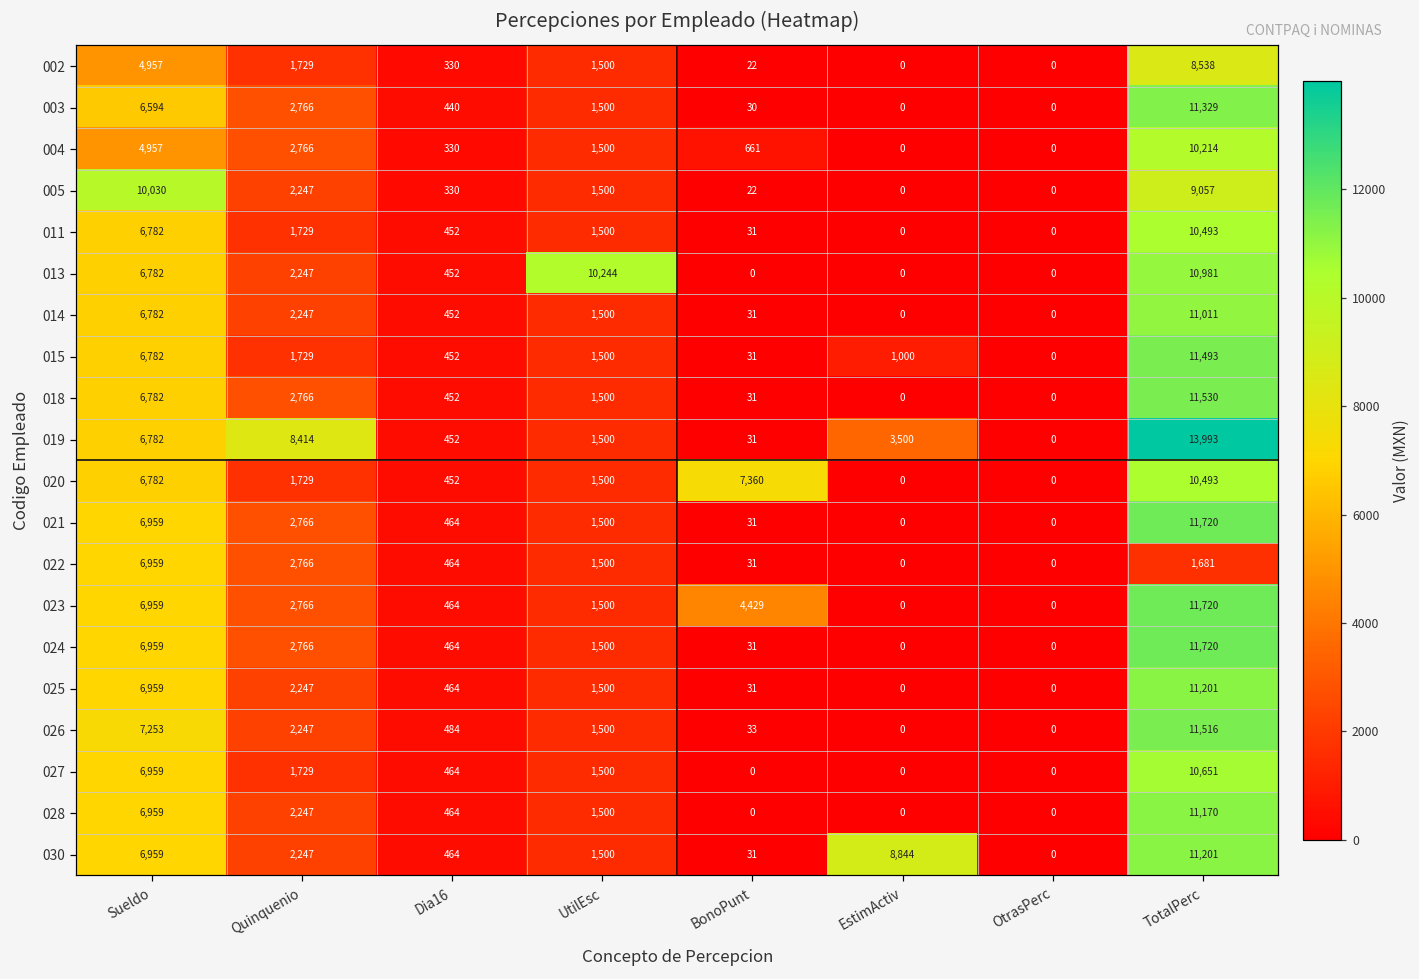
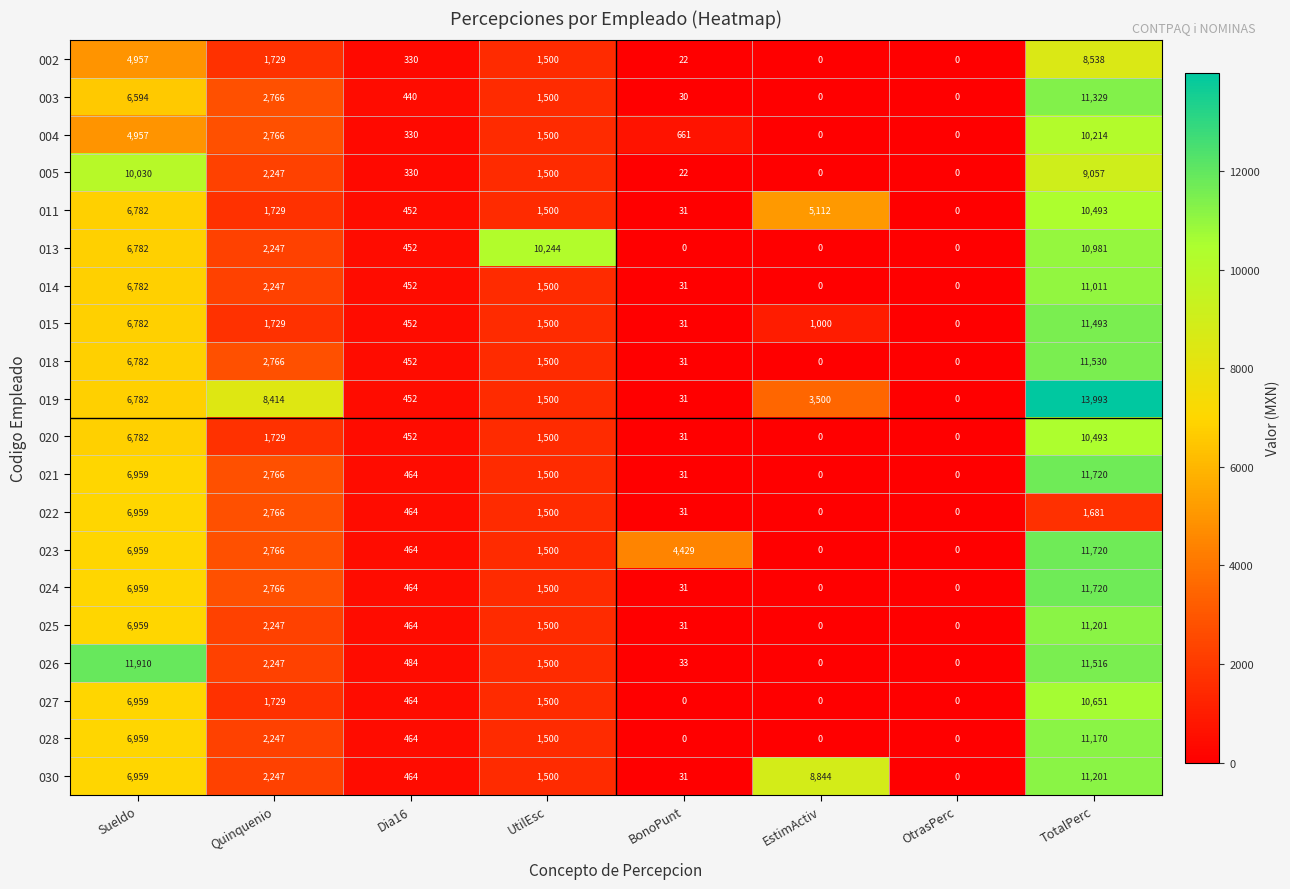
011, EstimActiv: 0 -> 5,112
020, BonoPunt: 7,360 -> 31
026, Sueldo: 7,253 -> 11,910
